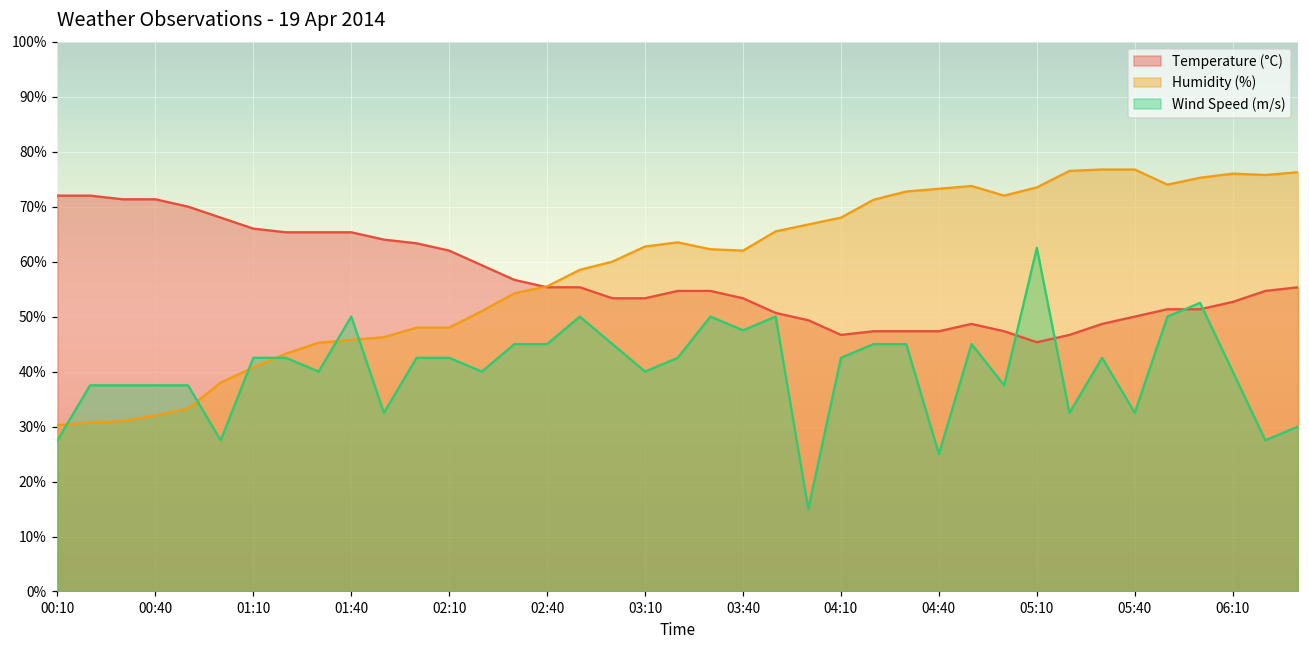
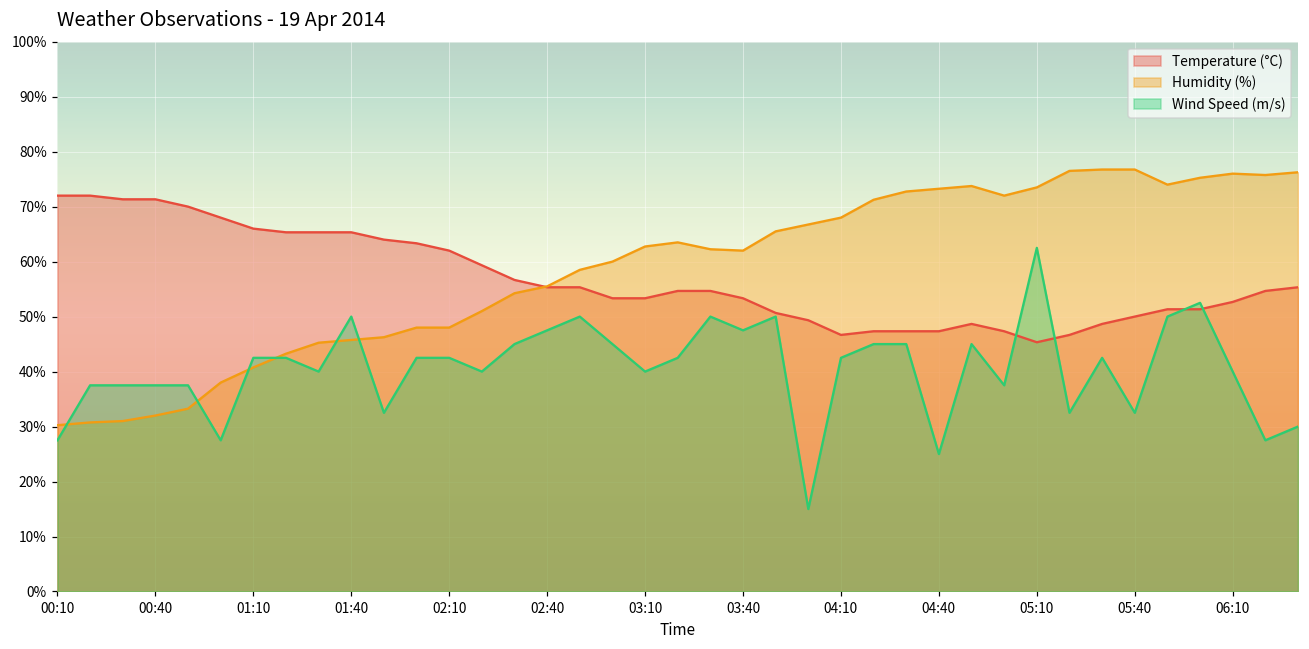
Wind Speed (m/s), 02:40: 45% -> 48%
